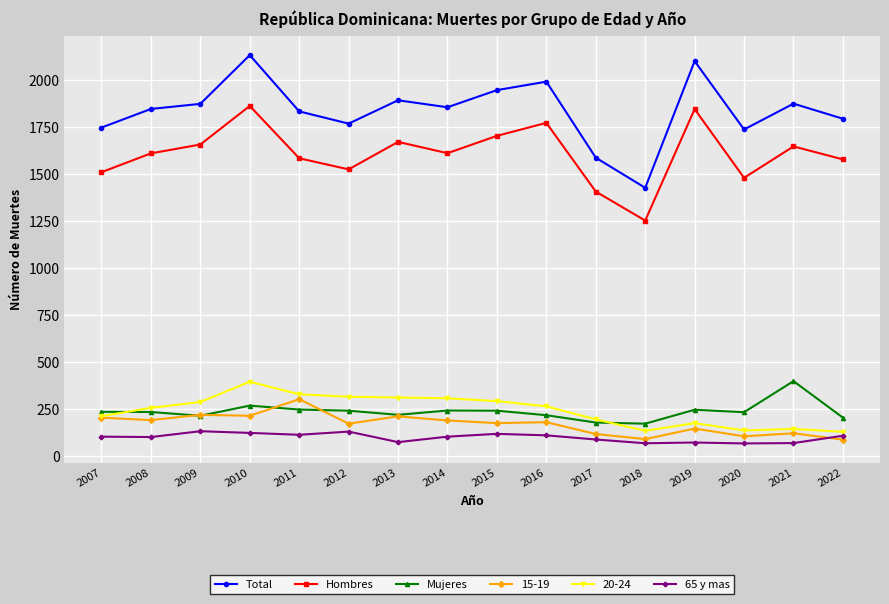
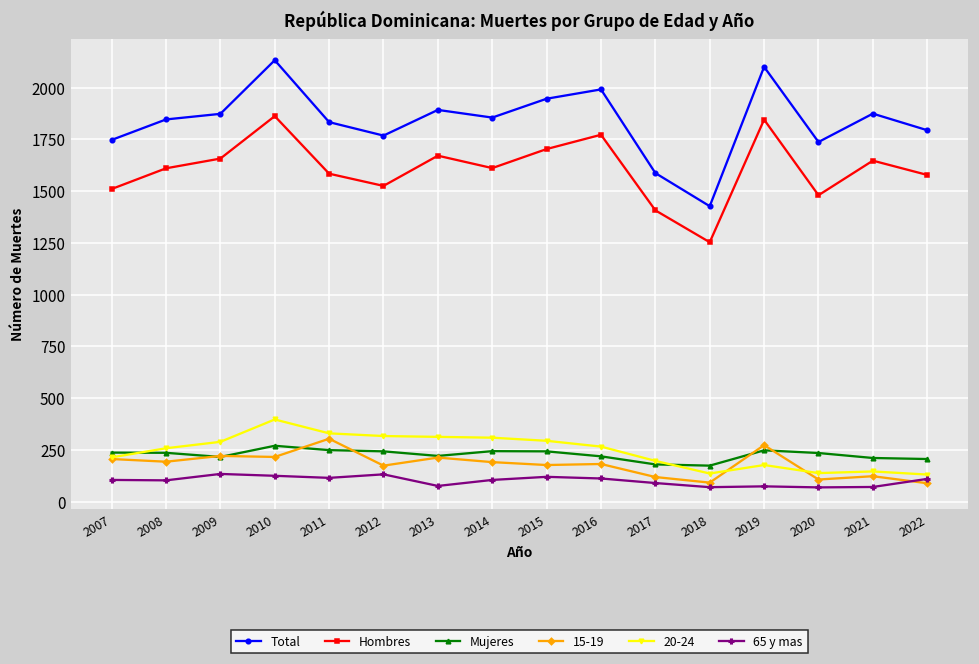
15-19, 2019: 150 -> 270
Mujeres, 2021: 400 -> 210
